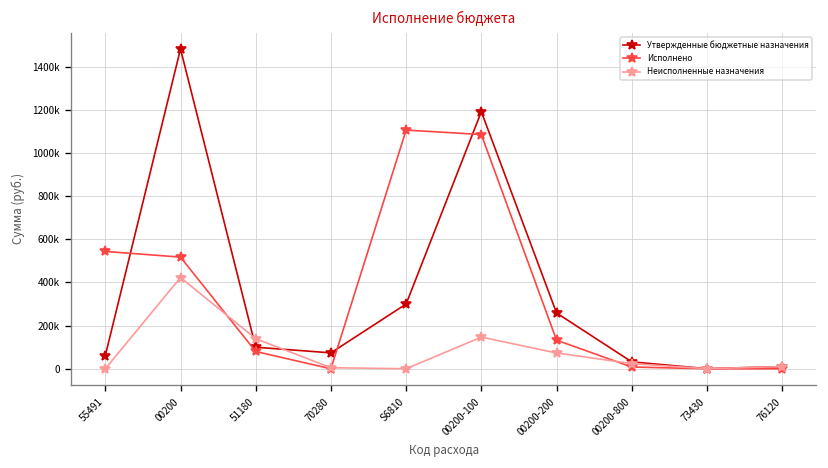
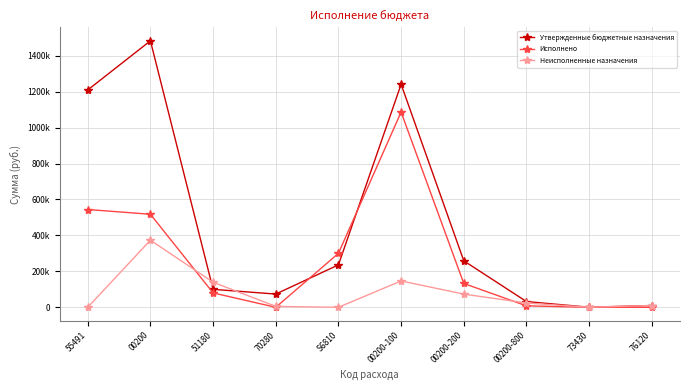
Утвержденные бюджетные назначения, 55491: 60000 -> 1210000
Неисполненные назначения, 00200: 420000 -> 370000
Утвержденные бюджетные назначения, S6810: 300000 -> 240000
Исполнено, S6810: 1110000 -> 300000
Утвержденные бюджетные назначения, 00200-100: 1190000 -> 1240000
